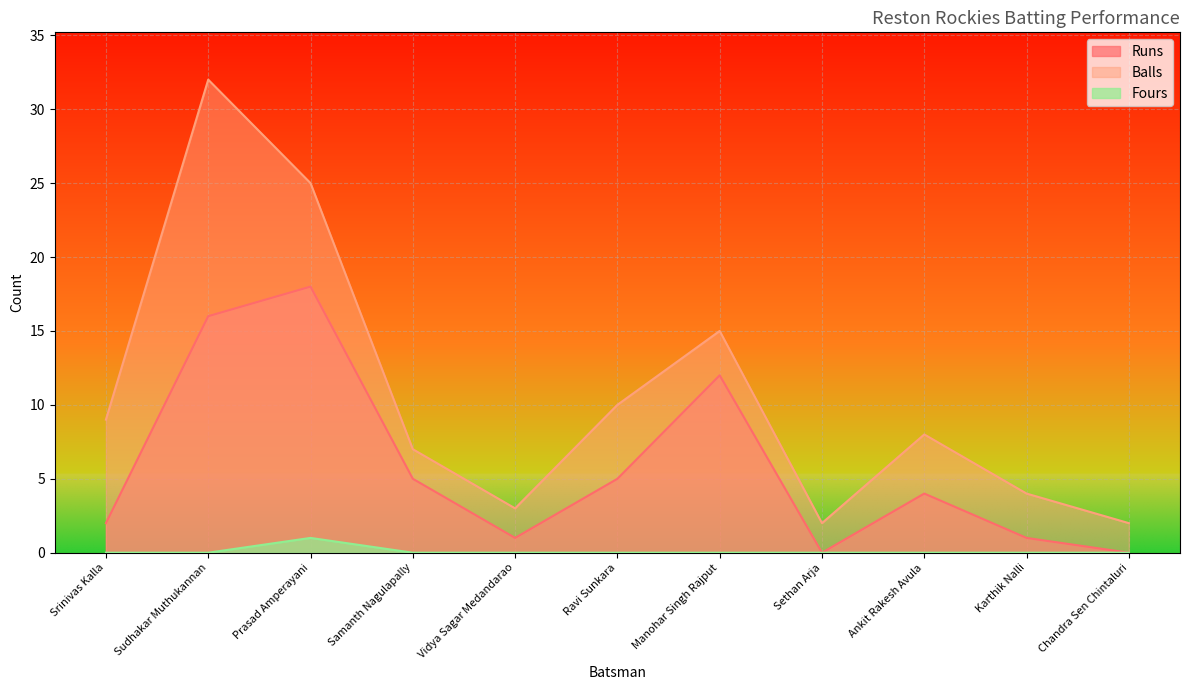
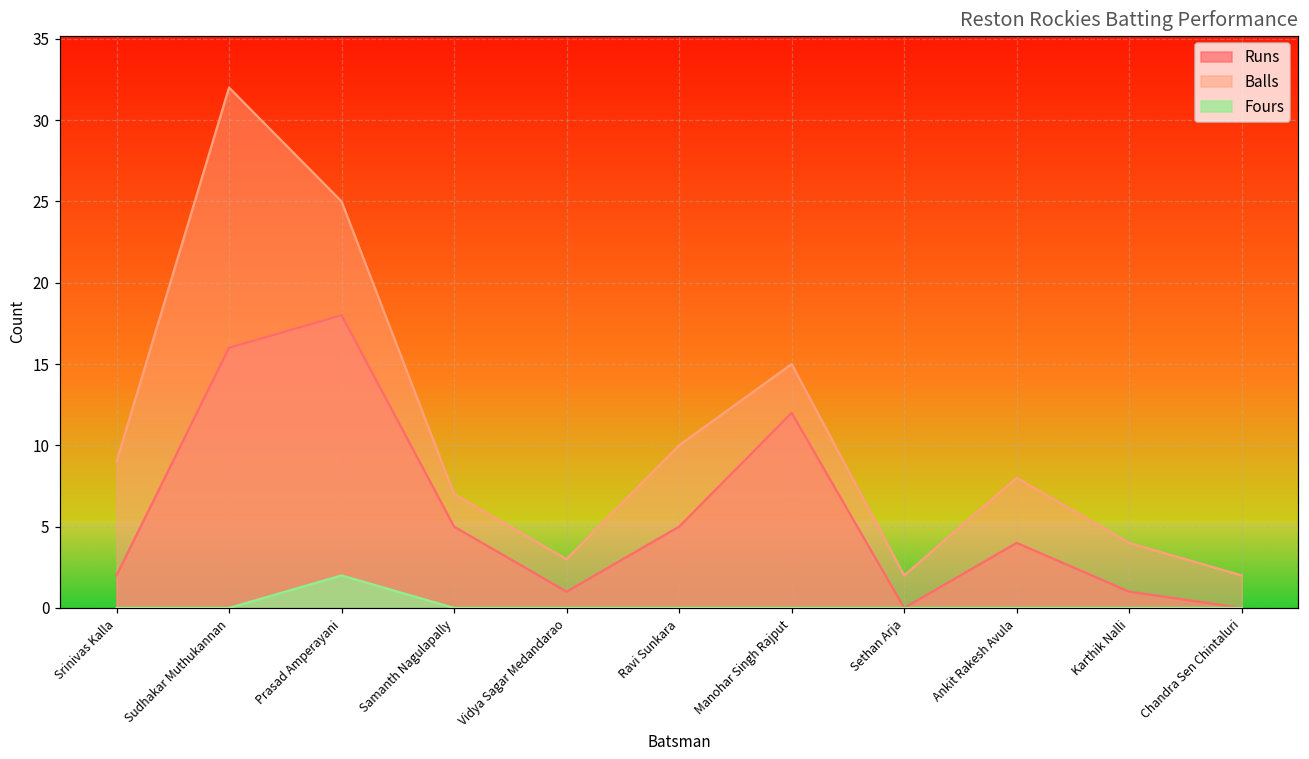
Fours, Prasad Amperayani: 1 -> 2
